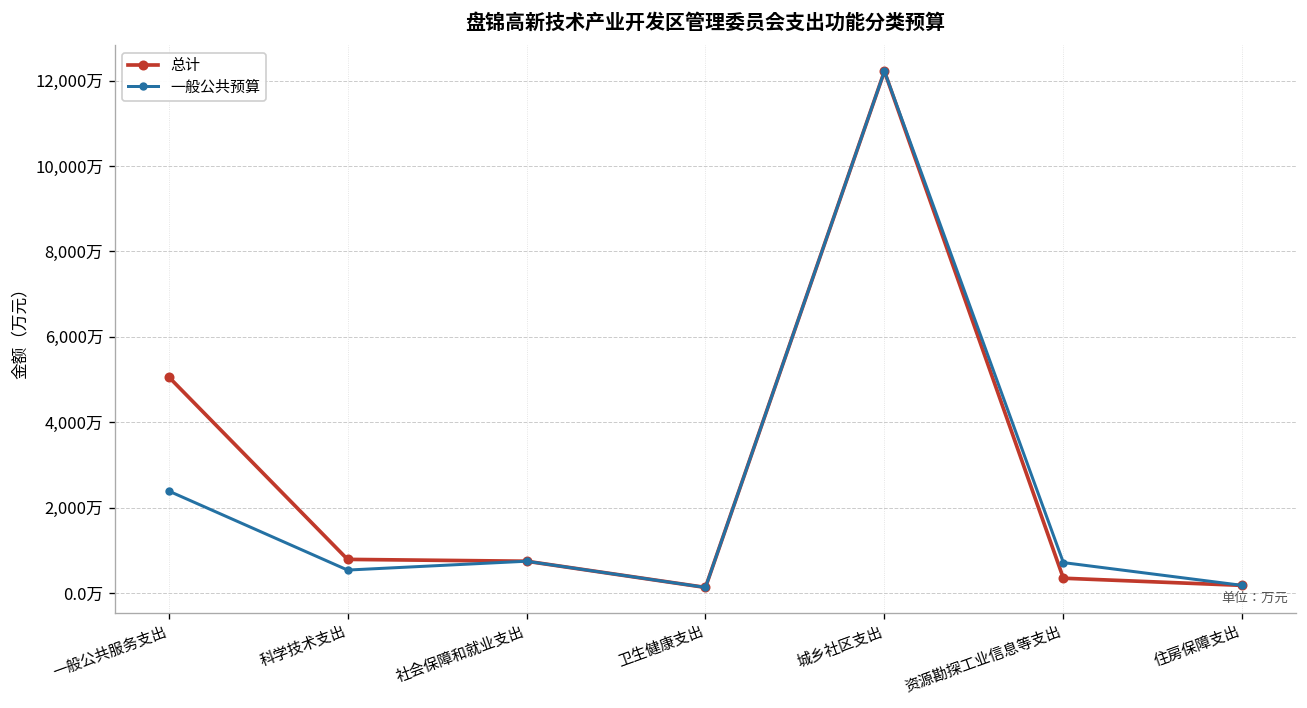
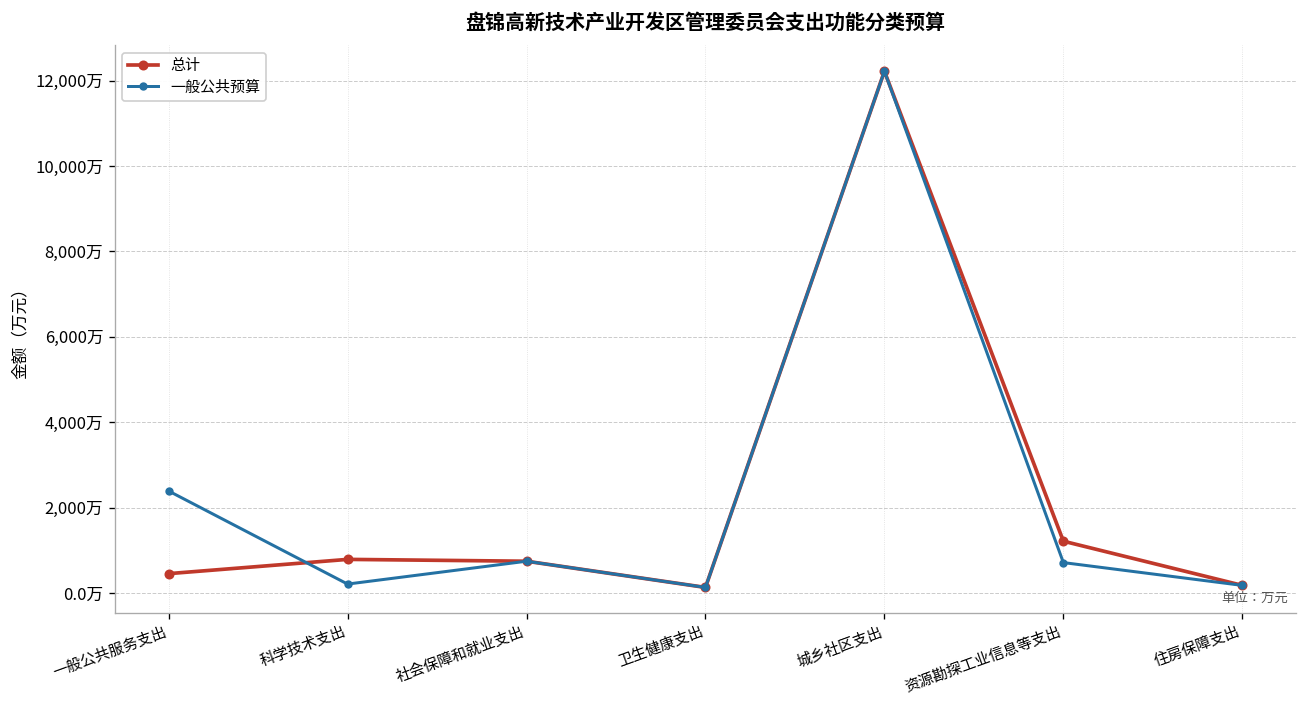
总计, 一般公共服务支出: 5,100万 -> 500万
一般公共预算, 科学技术支出: 500万 -> 200万
总计, 资源勘探工业信息等支出: 300万 -> 1,200万
